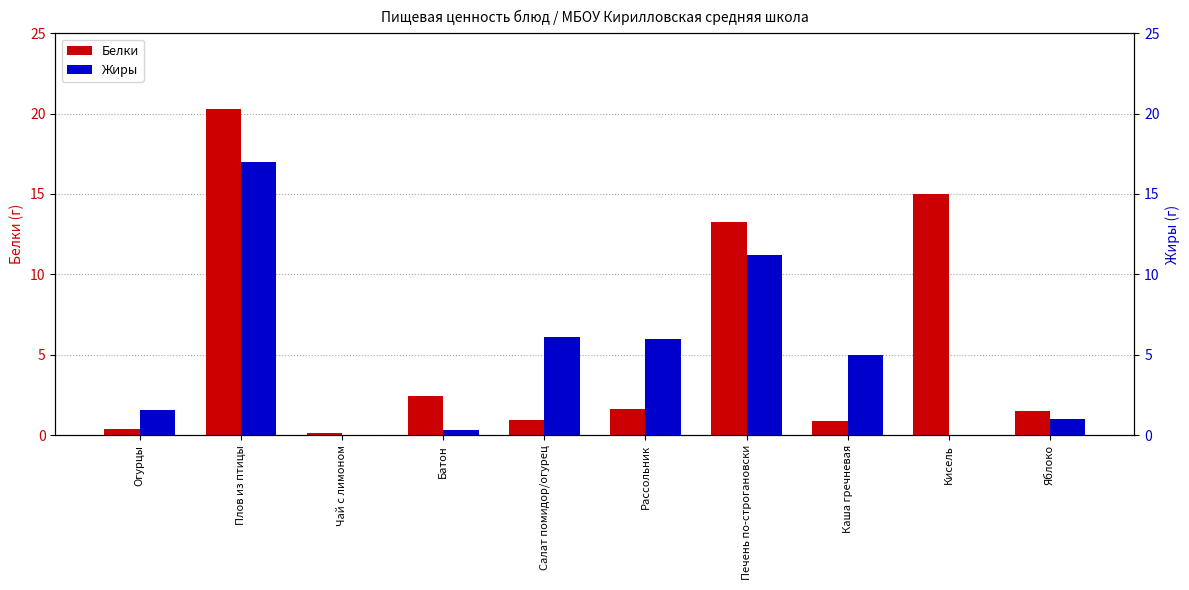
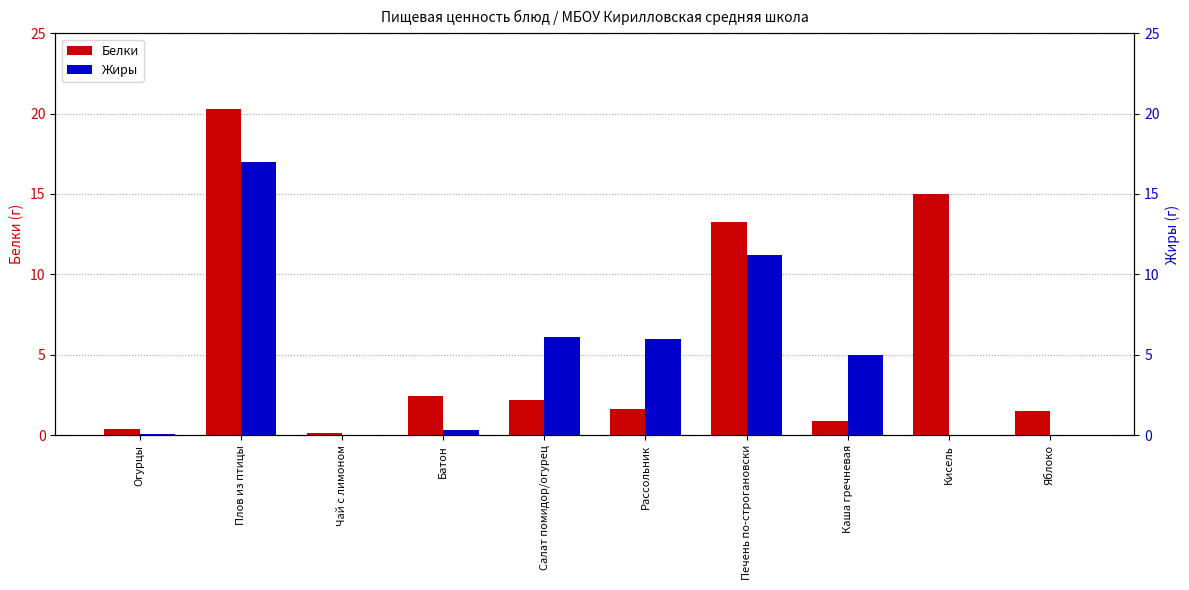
Белки, Салат помидор/огурец: 1.0 -> 2.2
Жиры, Огурцы: 1.6 -> 0.1
Жиры, Яблоко: 1 -> 0
